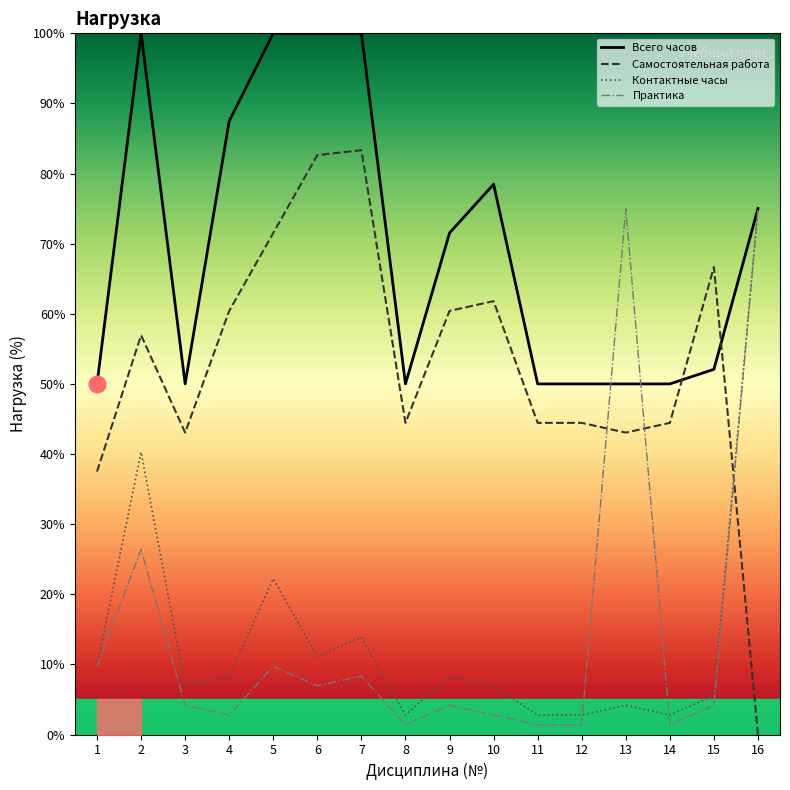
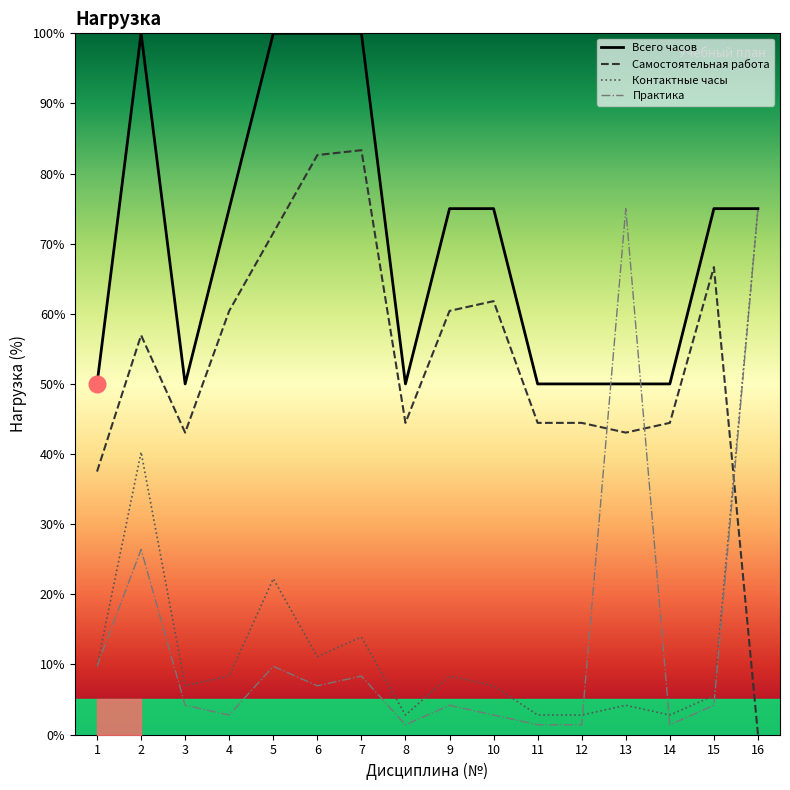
Всего часов, 4: 88% -> 75%
Всего часов, 9: 72% -> 75%
Всего часов, 10: 78% -> 75%
Всего часов, 15: 52% -> 75%
